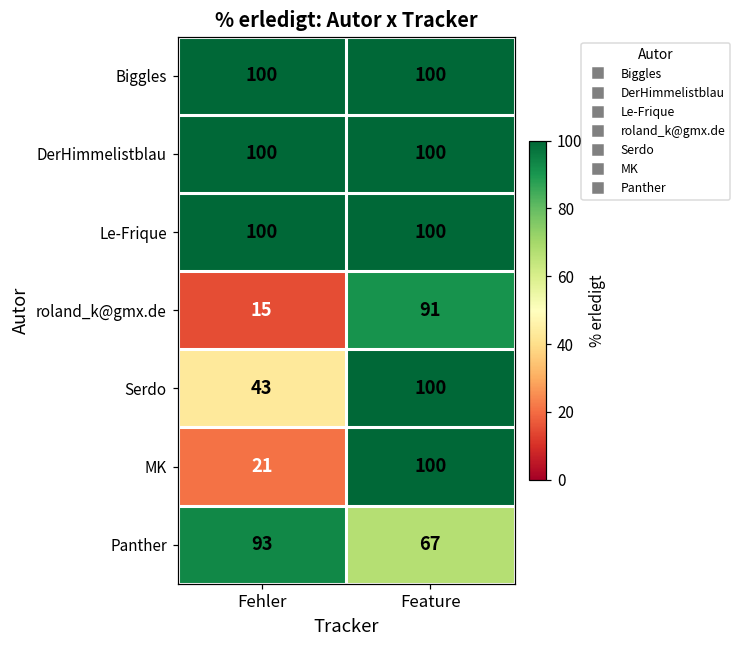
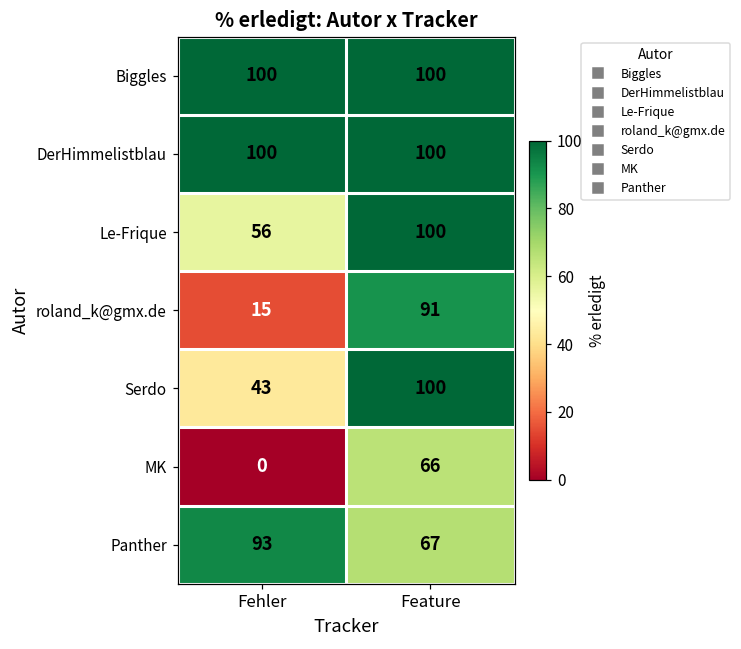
Le-Frique, Fehler: 100 -> 56
MK, Fehler: 21 -> 0
MK, Feature: 100 -> 66
